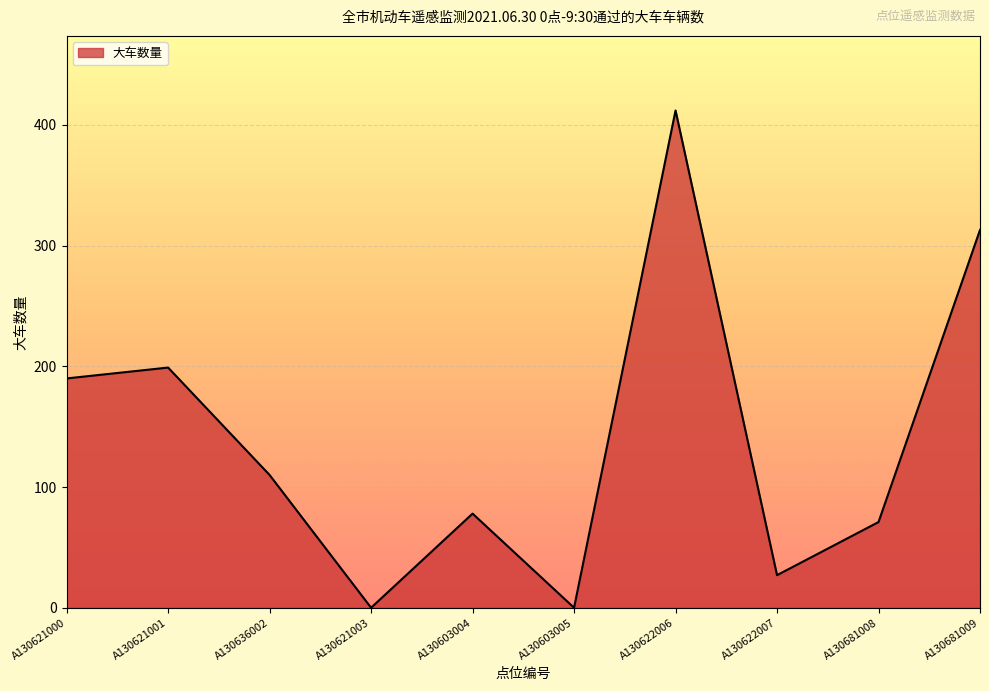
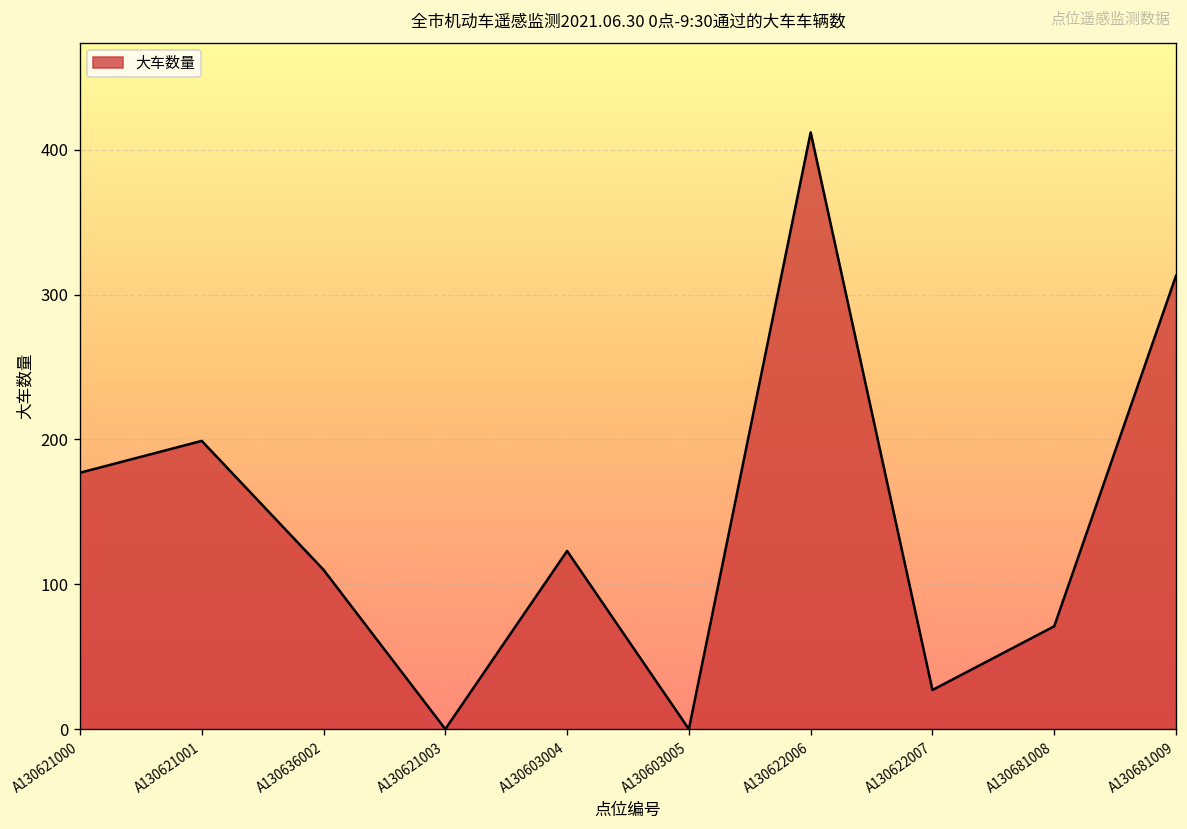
A130621000: 190 -> 177
A130603004: 78 -> 123
